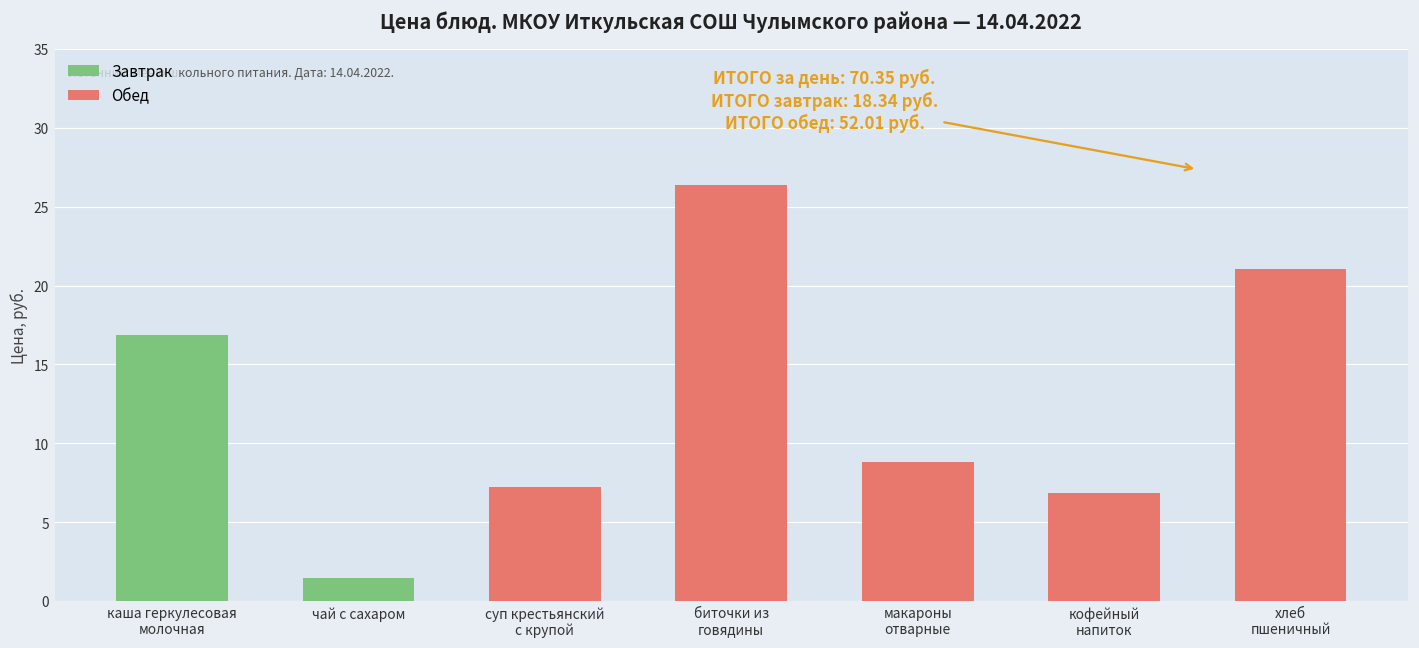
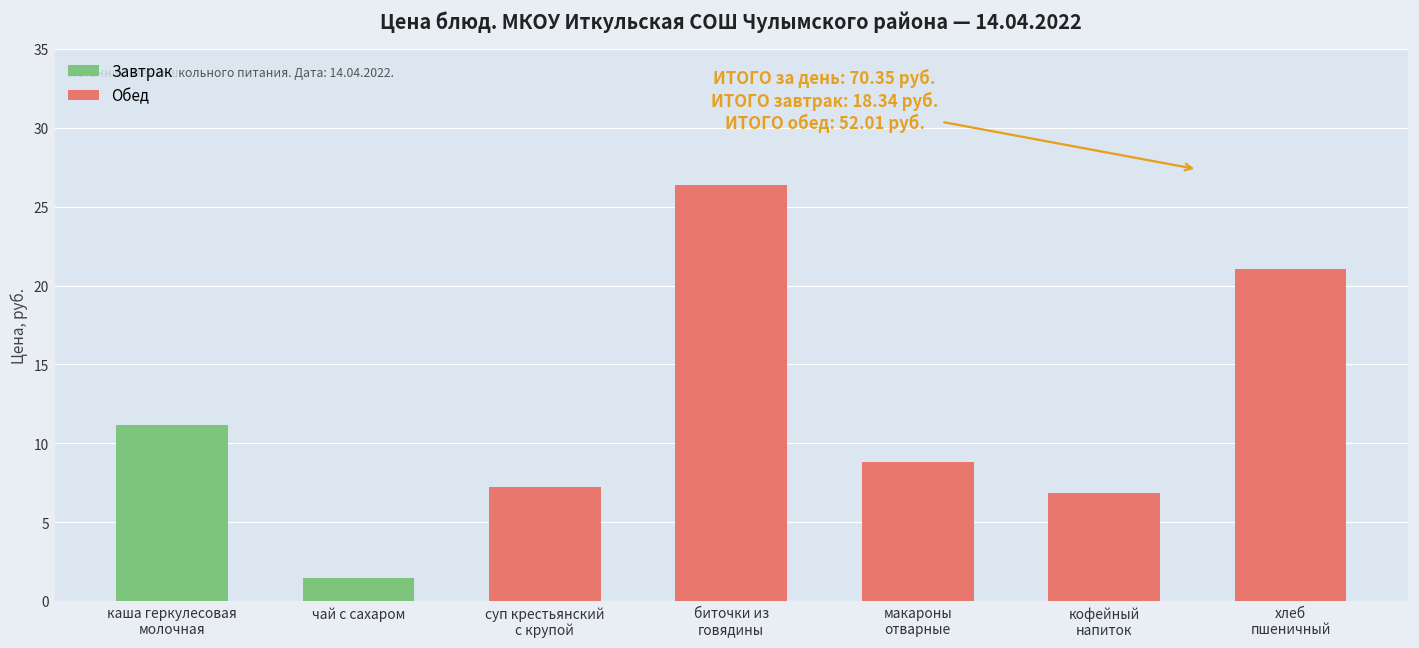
Завтрак, каша геркулесовая молочная: 16.9 -> 11.1
